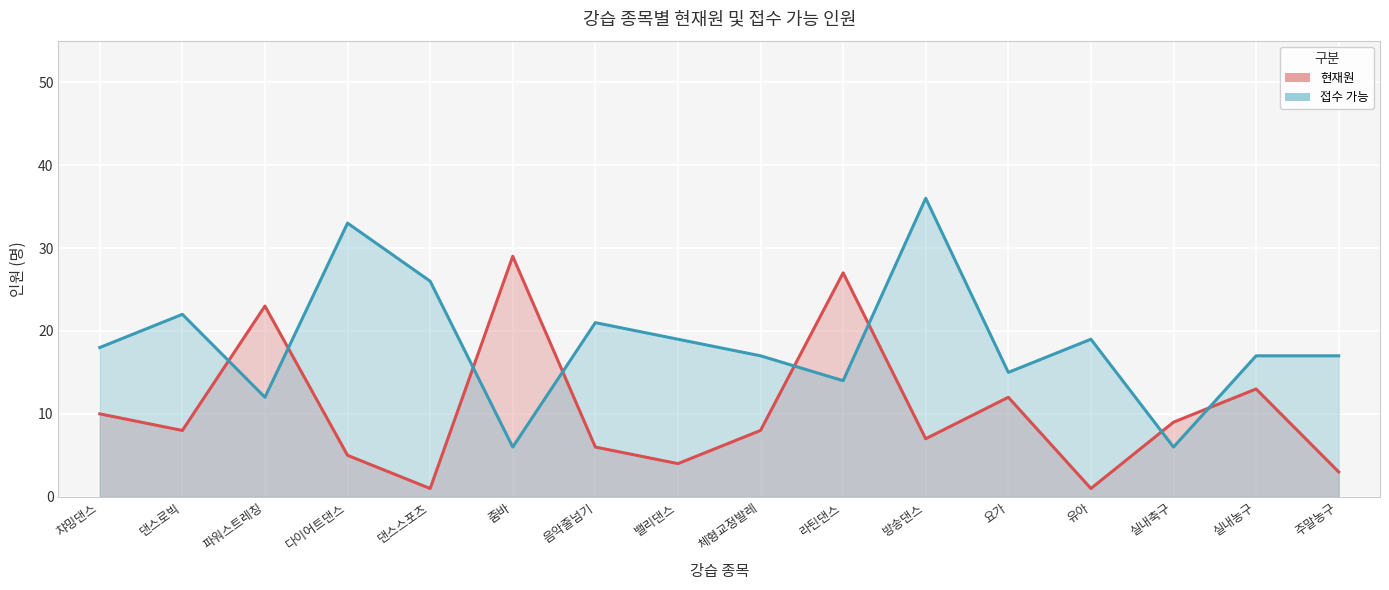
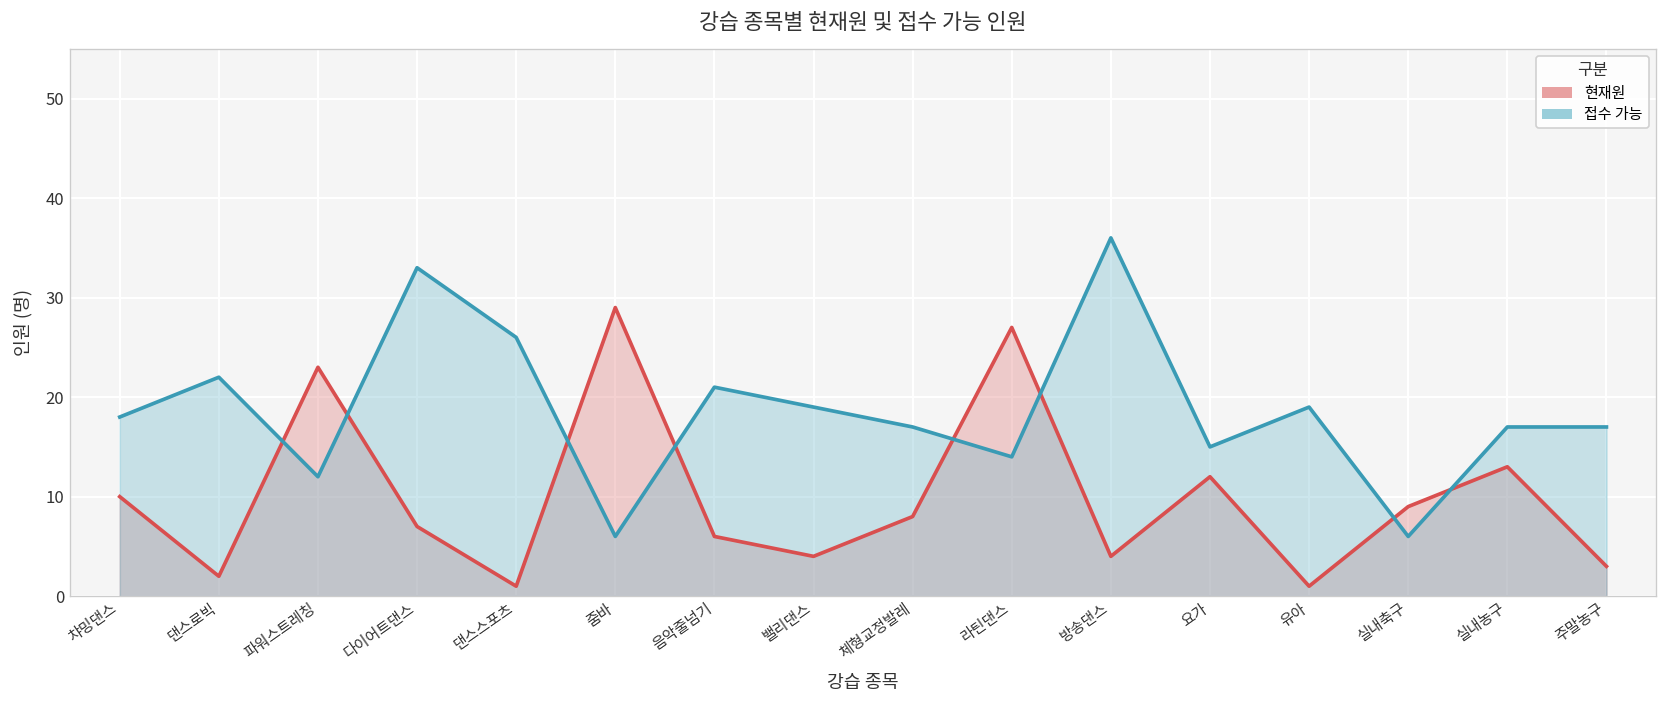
현재원, 댄스로빅: 8 -> 2
현재원, 다이어트댄스: 5 -> 7
현재원, 방송댄스: 7 -> 4
